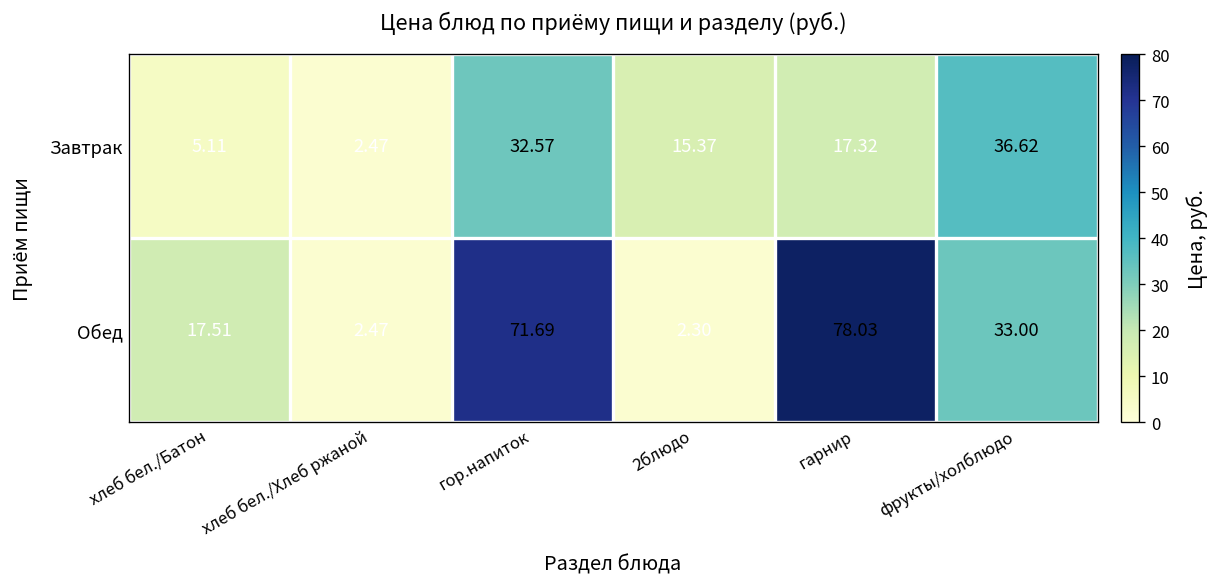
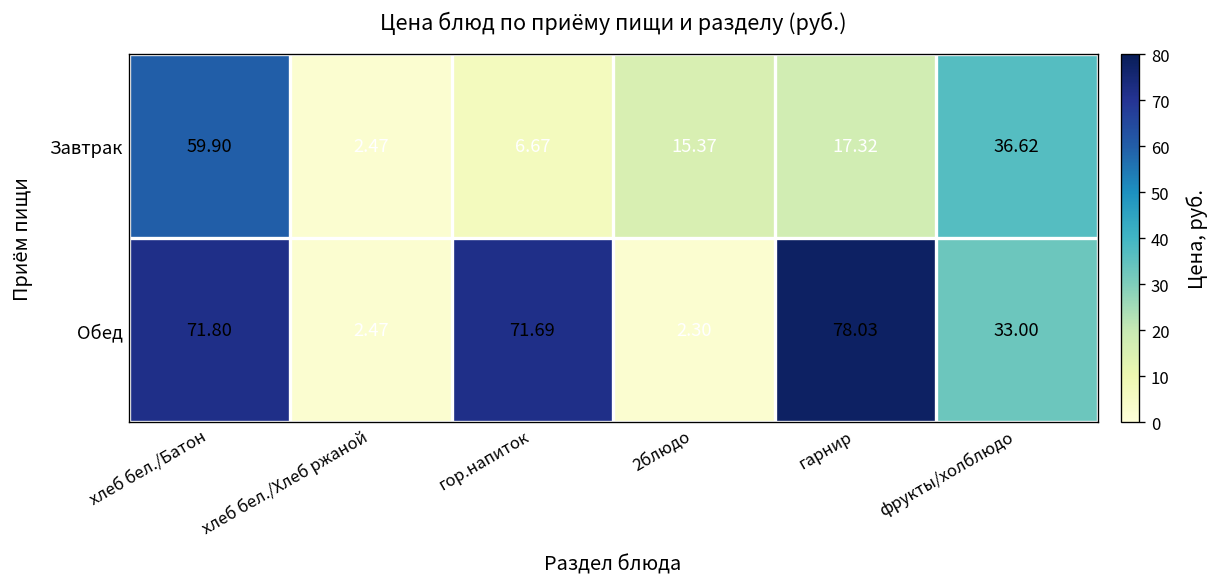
Завтрак, хлеб бел./Батон: 5.11 -> 59.90
Завтрак, гор.напиток: 32.57 -> 6.67
Обед, хлеб бел./Батон: 17.51 -> 71.80
